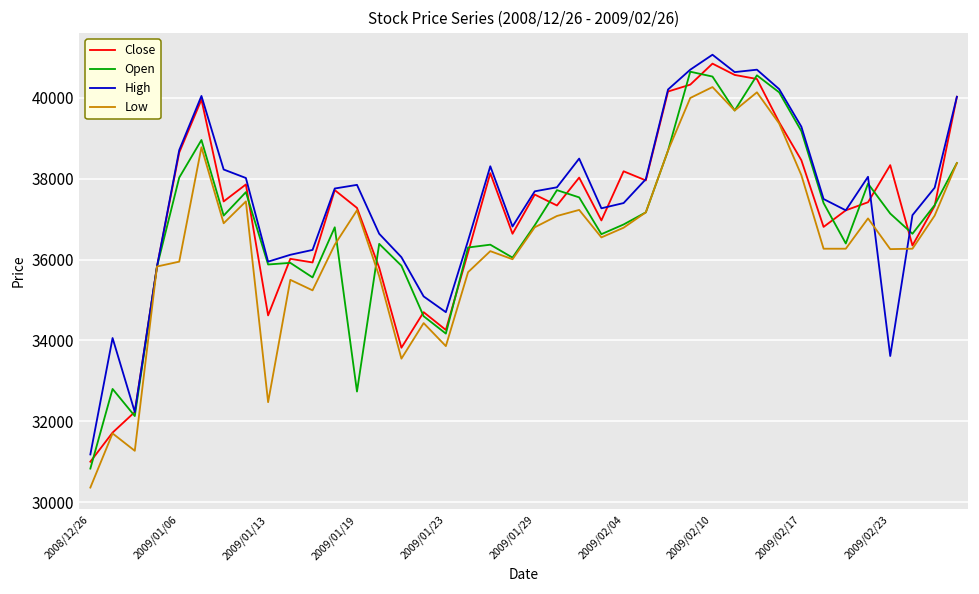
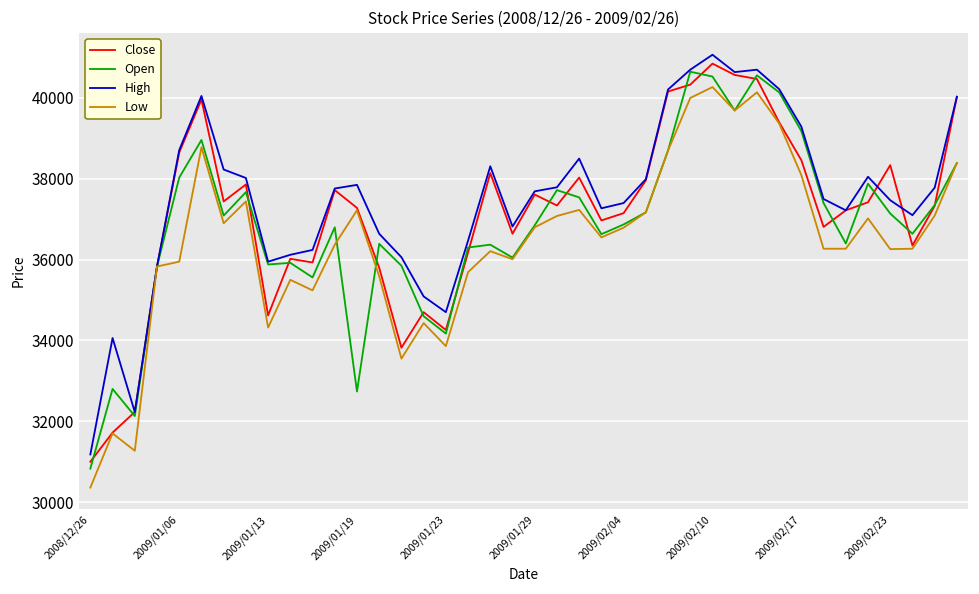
Low, 2009/01/13: 32500 -> 34300
Close, 2009/02/04: 38200 -> 37200
High, 2009/02/23: 33600 -> 37500
